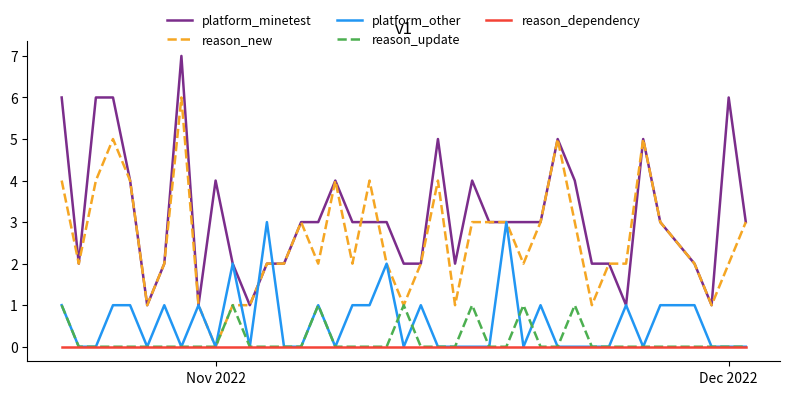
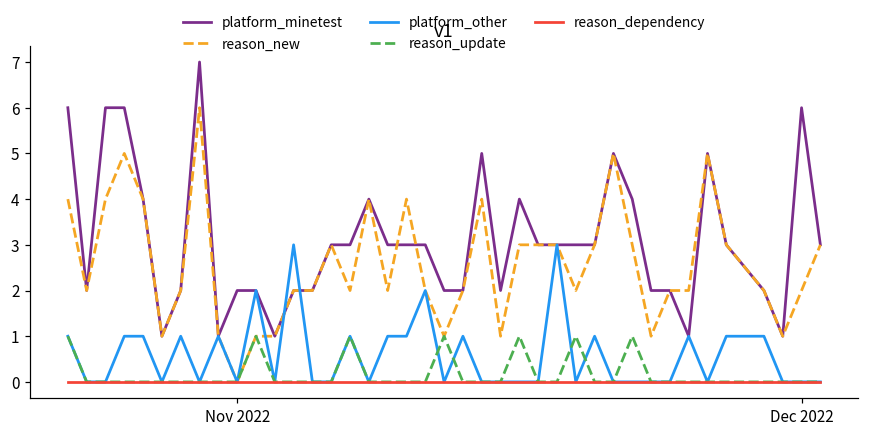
platform_minetest, Nov 2022: 4 -> 2
